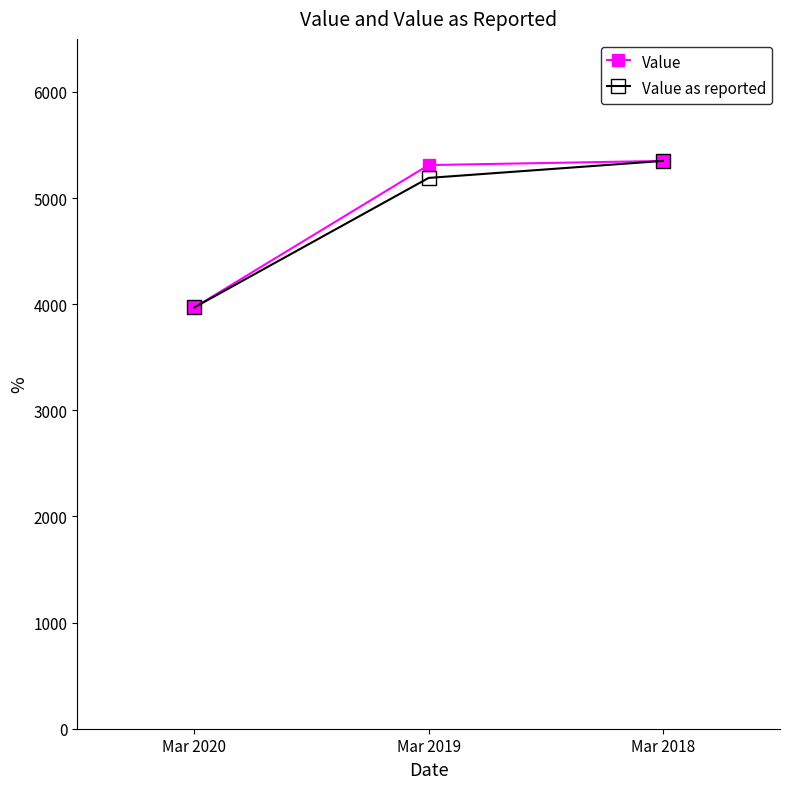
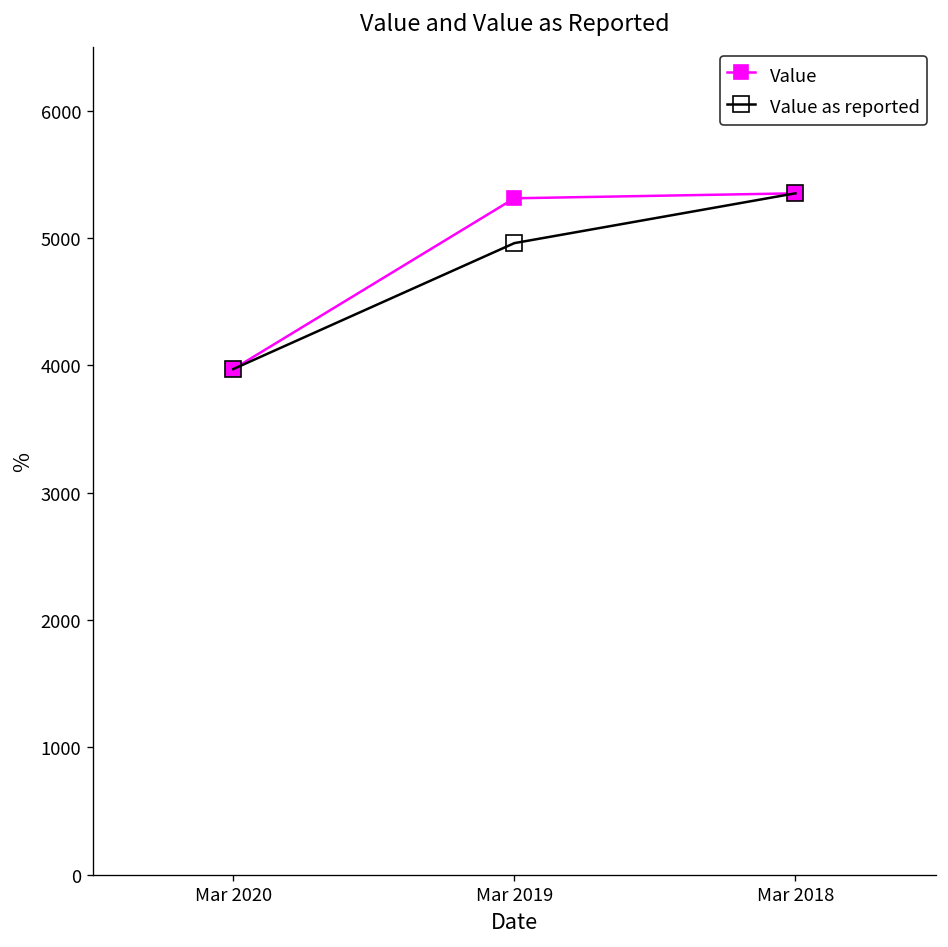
Value as reported, Mar 2019: 5190 -> 4960
